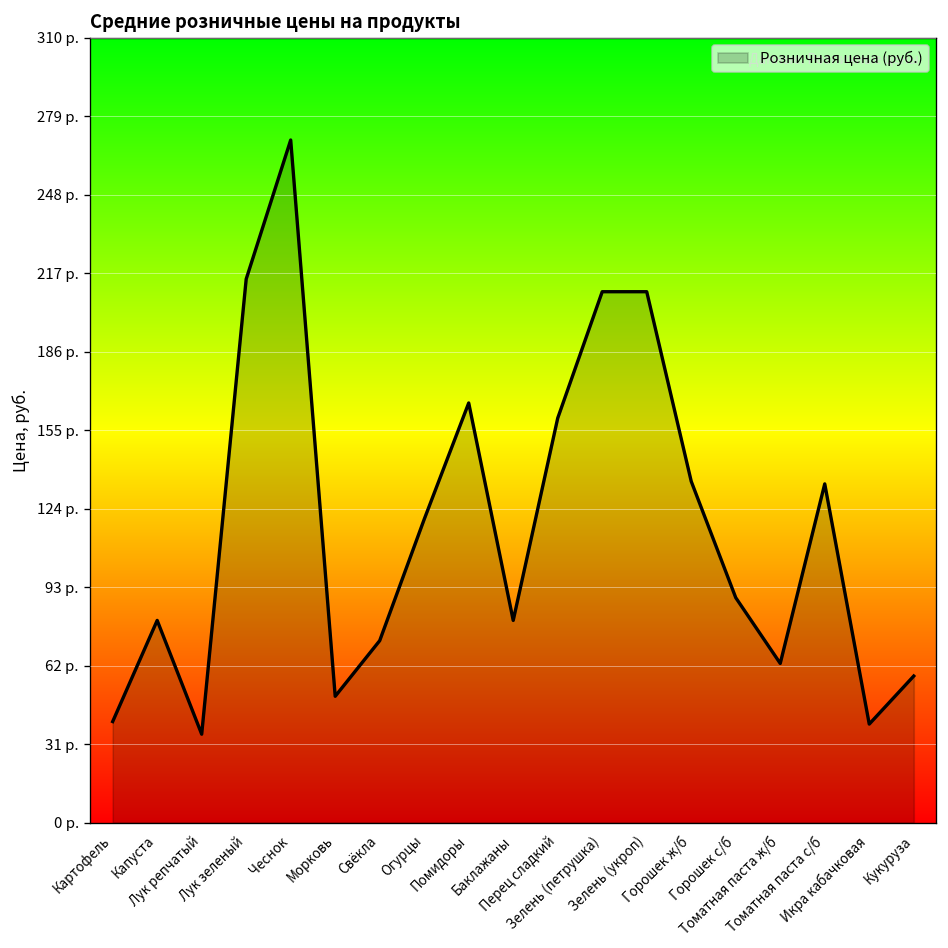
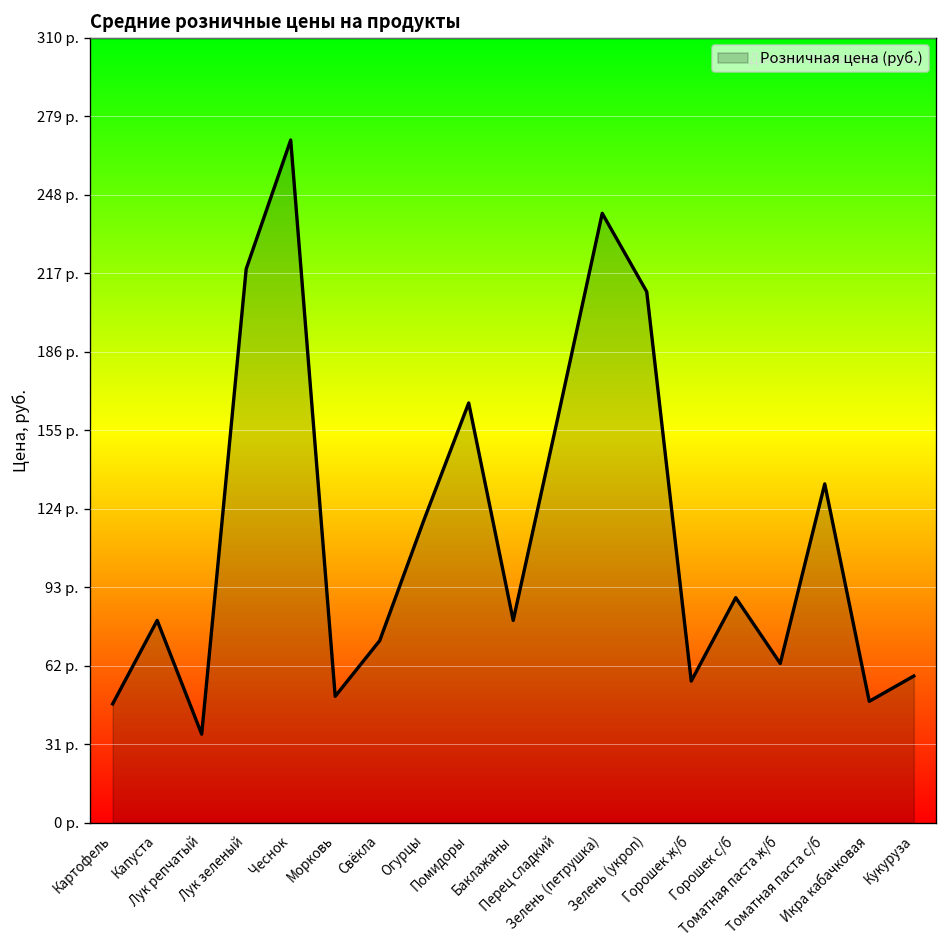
Картофель: 40 р. -> 47 р.
Лук зеленый: 215 р. -> 219 р.
Зелень (петрушка): 210 р. -> 241 р.
Горошек ж/б: 135 р. -> 56 р.
Икра кабачковая: 39 р. -> 48 р.
